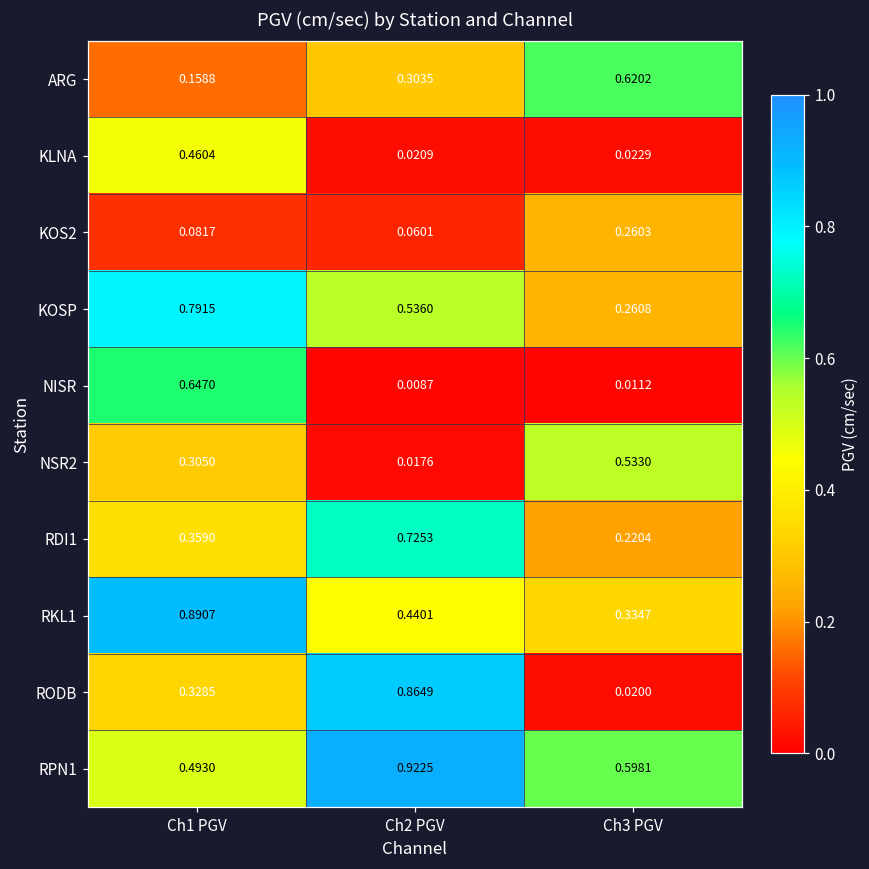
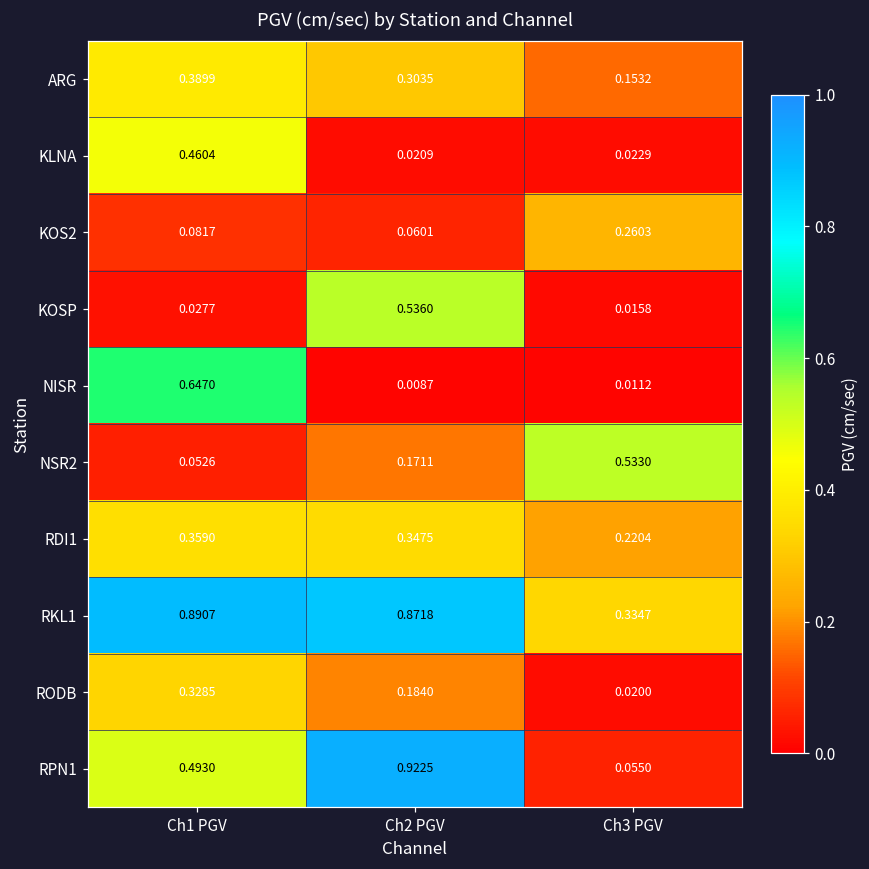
ARG, Ch1 PGV: 0.1588 -> 0.3899
ARG, Ch3 PGV: 0.6202 -> 0.1532
KOSP, Ch1 PGV: 0.7915 -> 0.0277
KOSP, Ch3 PGV: 0.2608 -> 0.0158
NSR2, Ch1 PGV: 0.3050 -> 0.0526
NSR2, Ch2 PGV: 0.0176 -> 0.1711
RDI1, Ch2 PGV: 0.7253 -> 0.3475
RKL1, Ch2 PGV: 0.4401 -> 0.8718
RODB, Ch2 PGV: 0.8649 -> 0.1840
RPN1, Ch3 PGV: 0.5981 -> 0.0550
